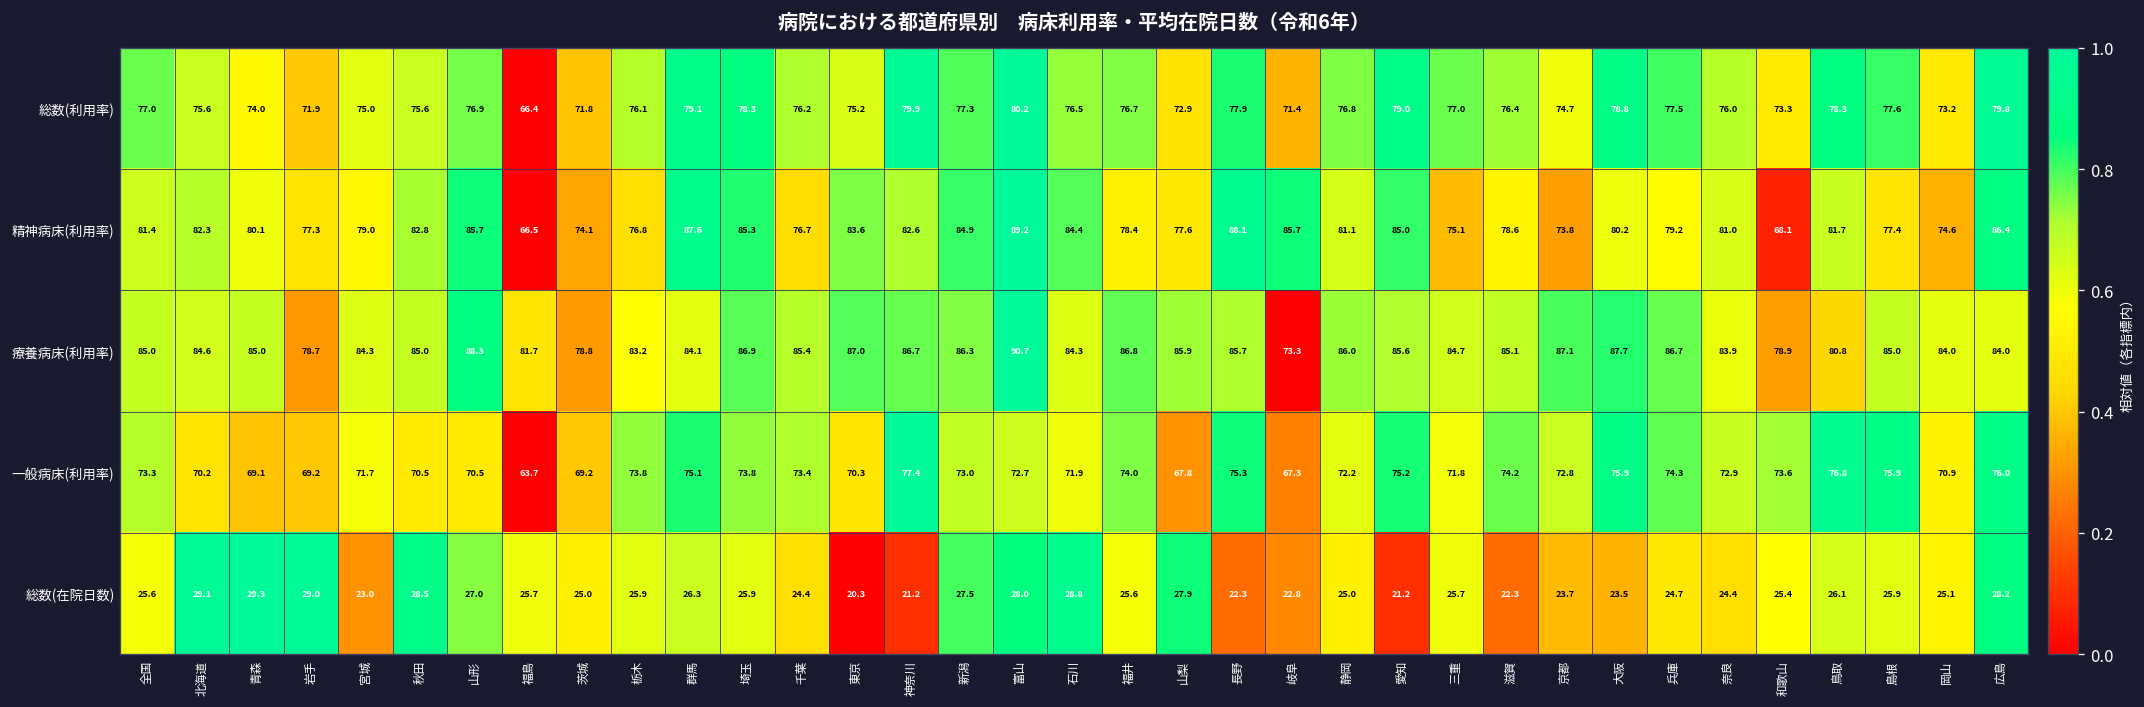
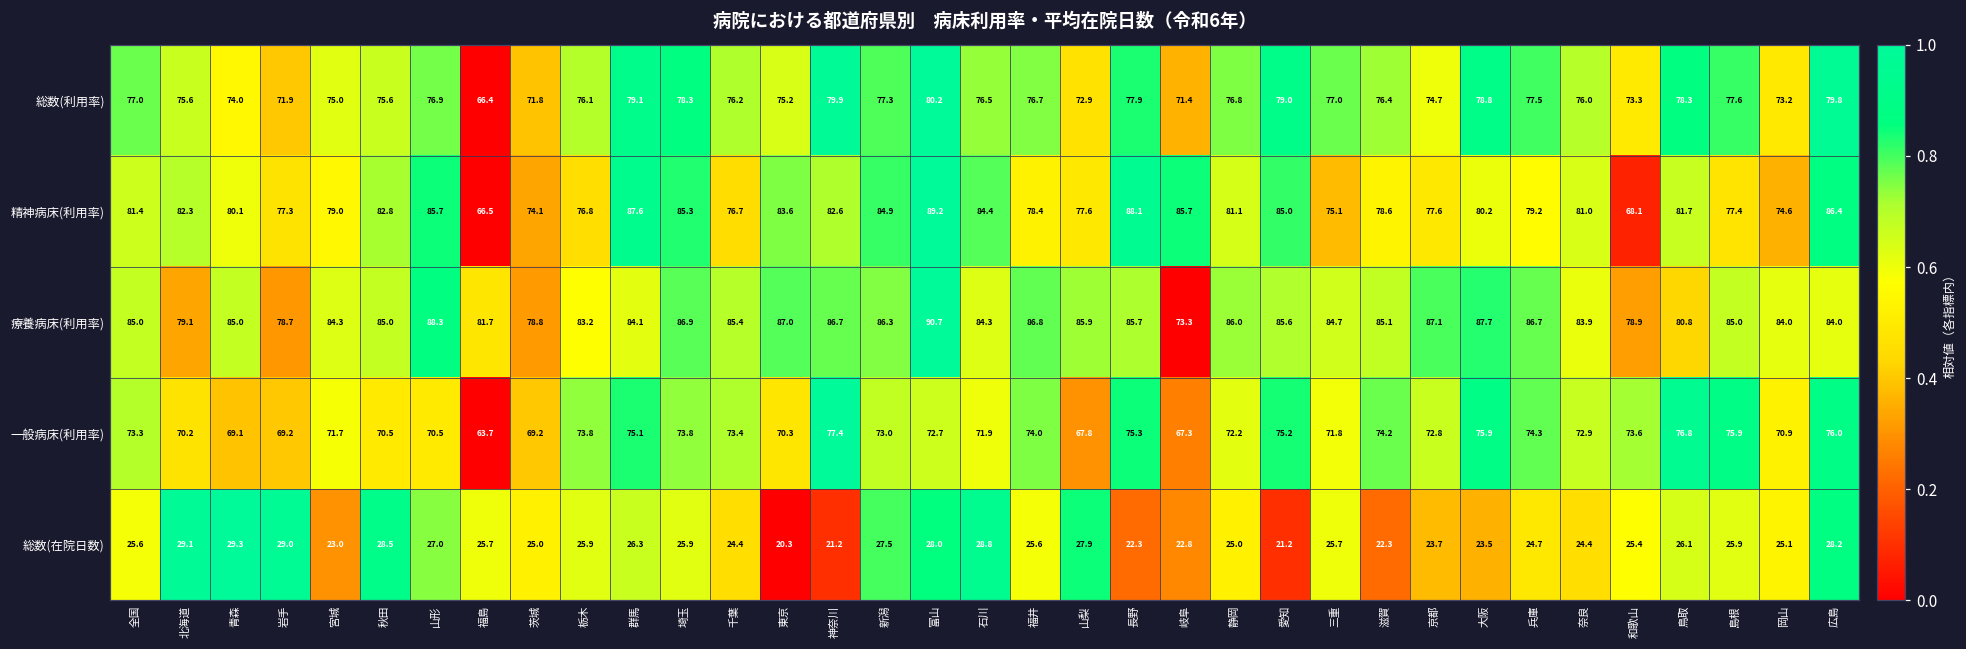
精神病床(利用率), 京都: 73.8 -> 77.6
療養病床(利用率), 北海道: 84.6 -> 79.1
